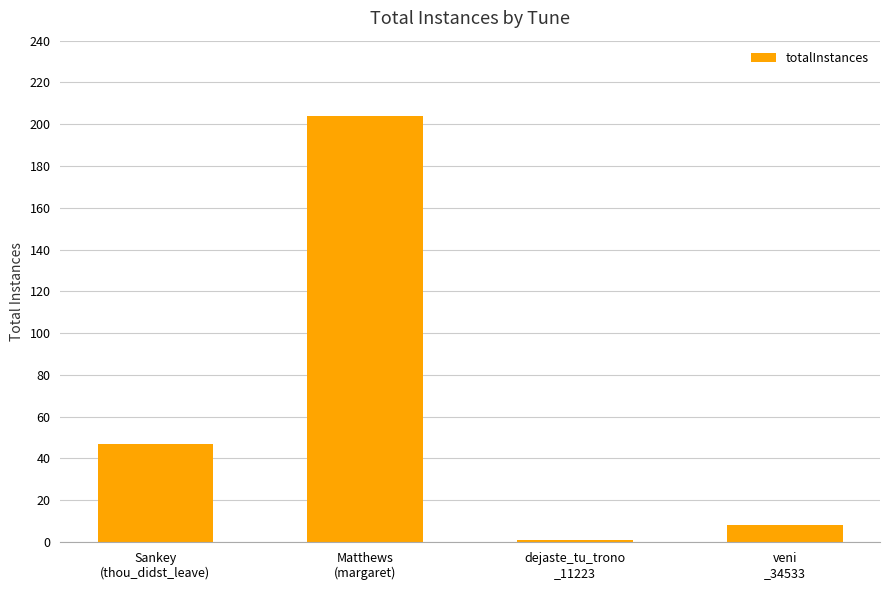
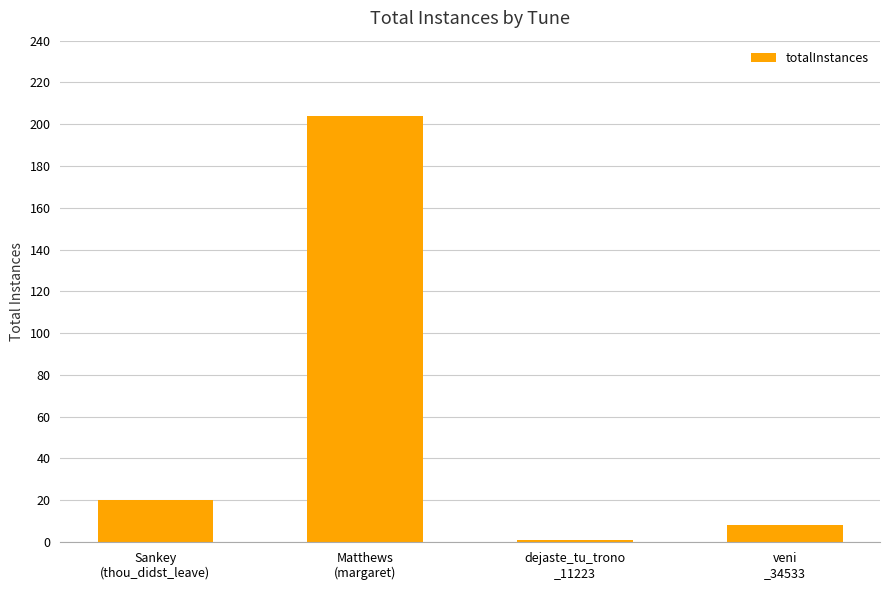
Sankey (thou_didst_leave): 47 -> 20
